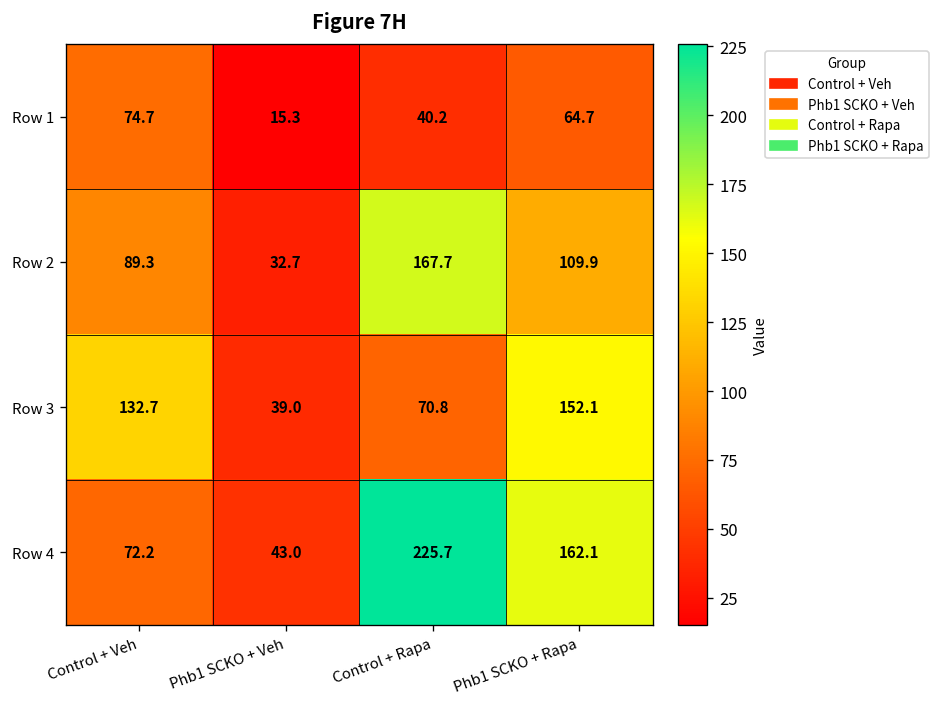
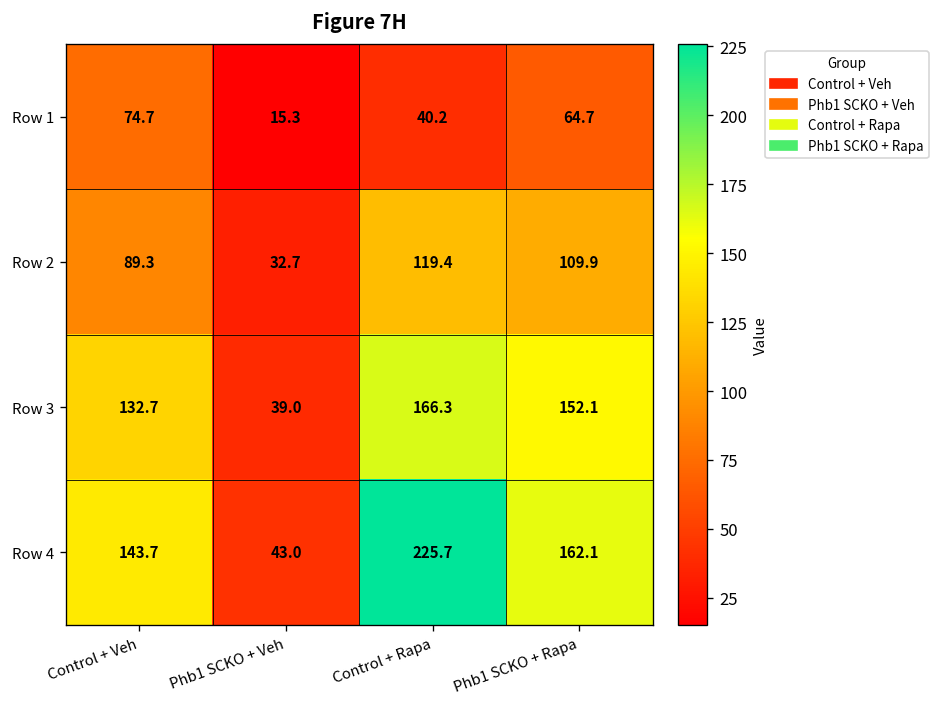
Row 2, Control + Rapa: 167.7 -> 119.4
Row 3, Control + Rapa: 70.8 -> 166.3
Row 4, Control + Veh: 72.2 -> 143.7
